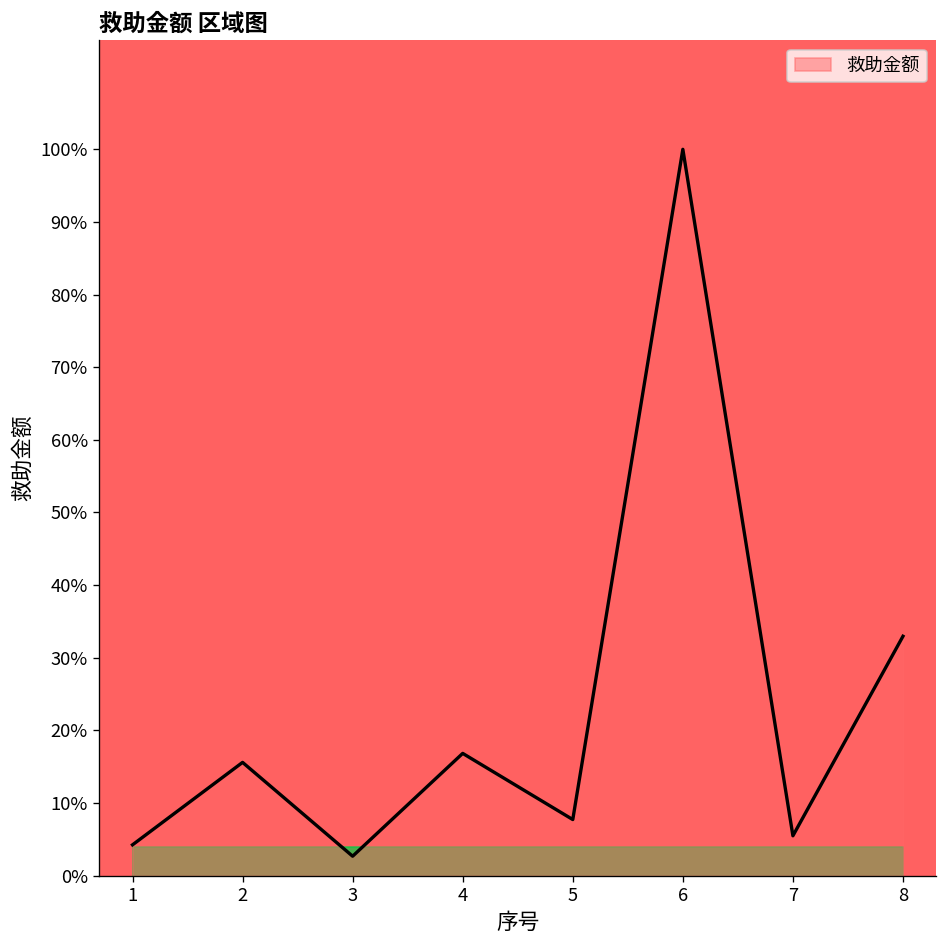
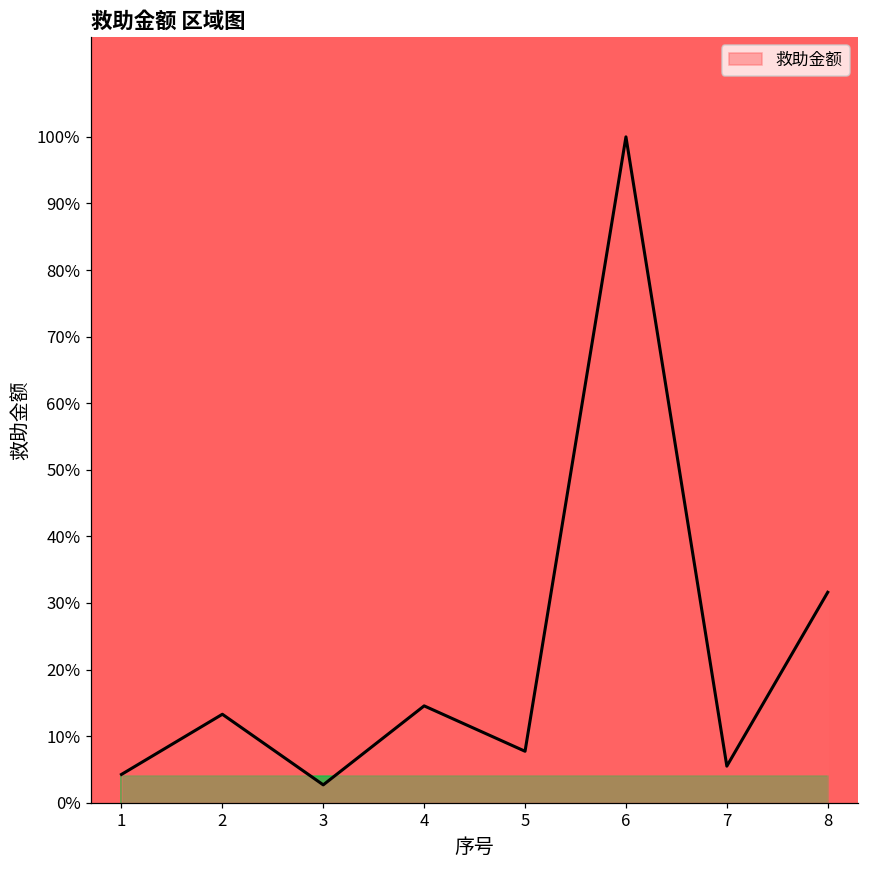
救助金额, 2: 16% -> 13%
救助金额, 4: 17% -> 15%
救助金额, 8: 33% -> 32%
